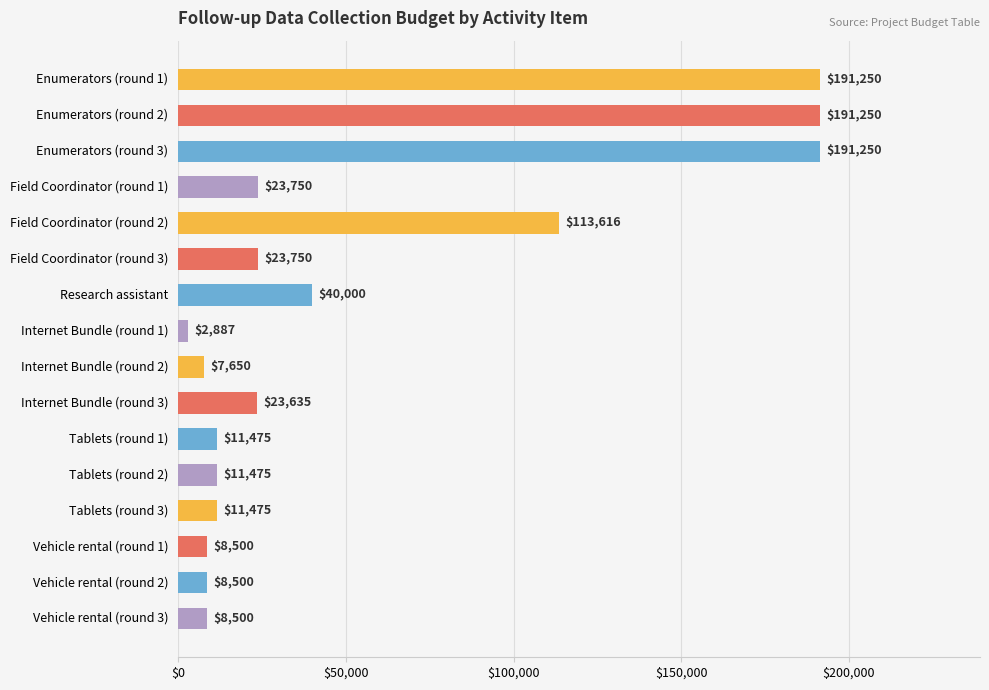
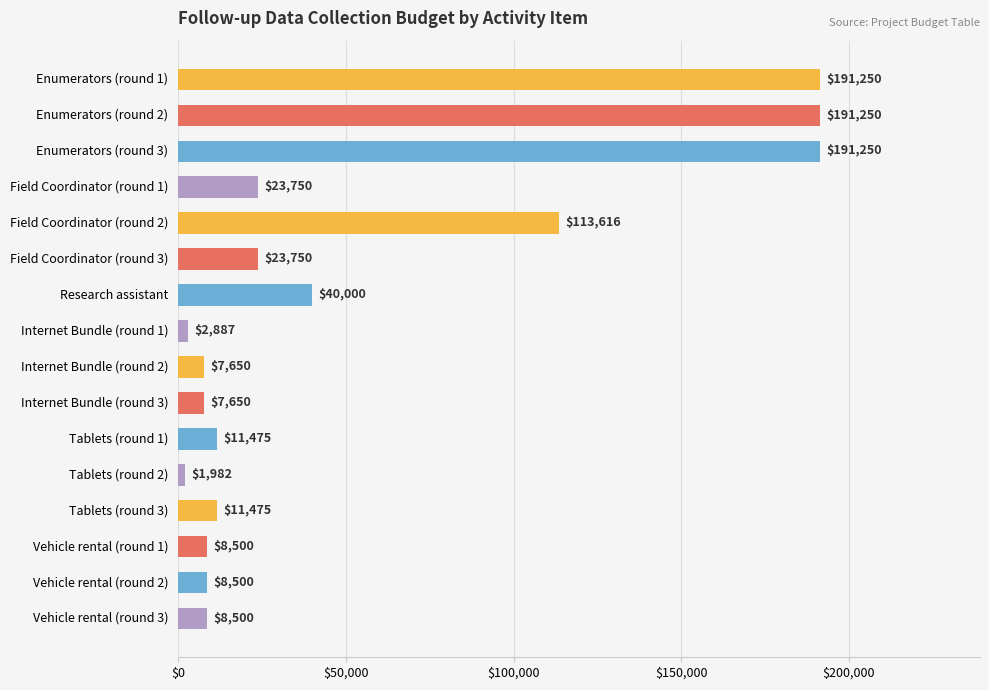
Internet Bundle (round 3): $23,635 -> $7,650
Tablets (round 2): $11,475 -> $1,982
